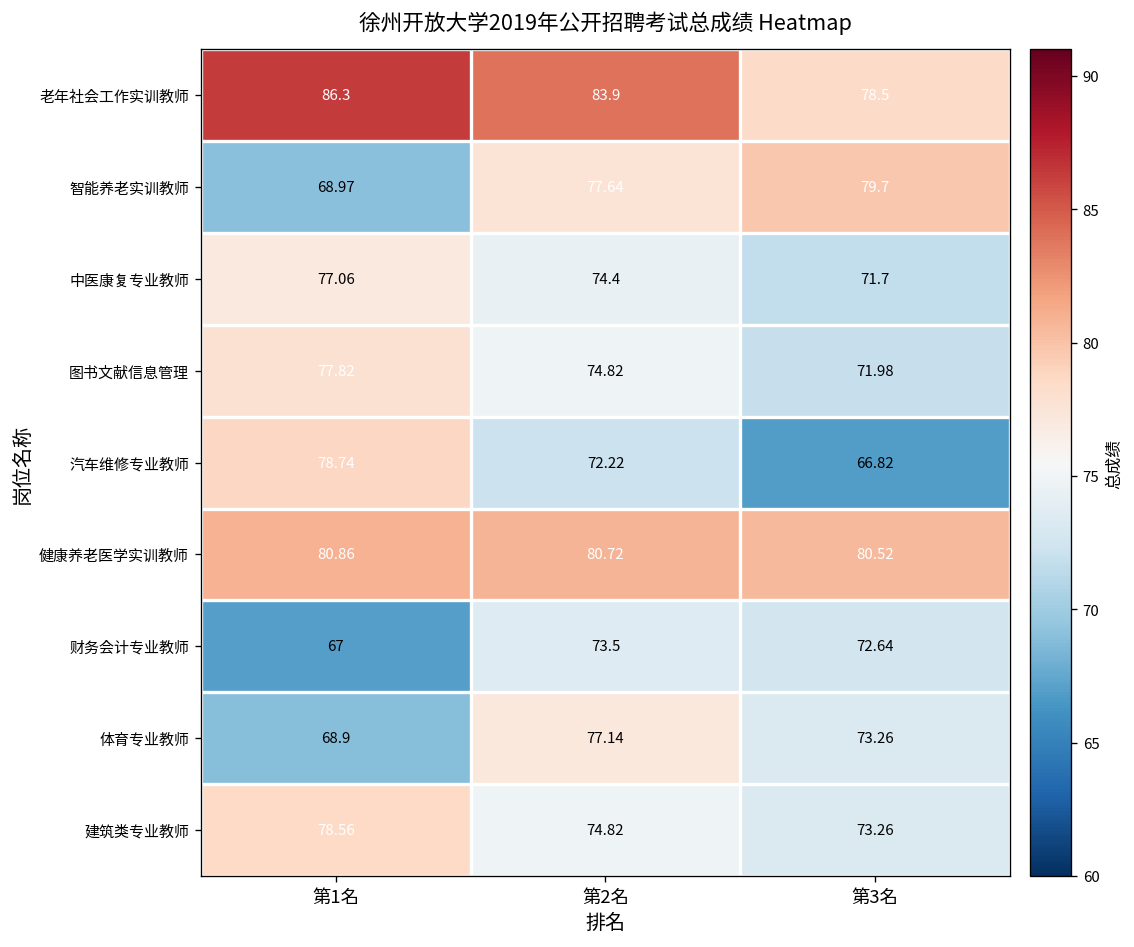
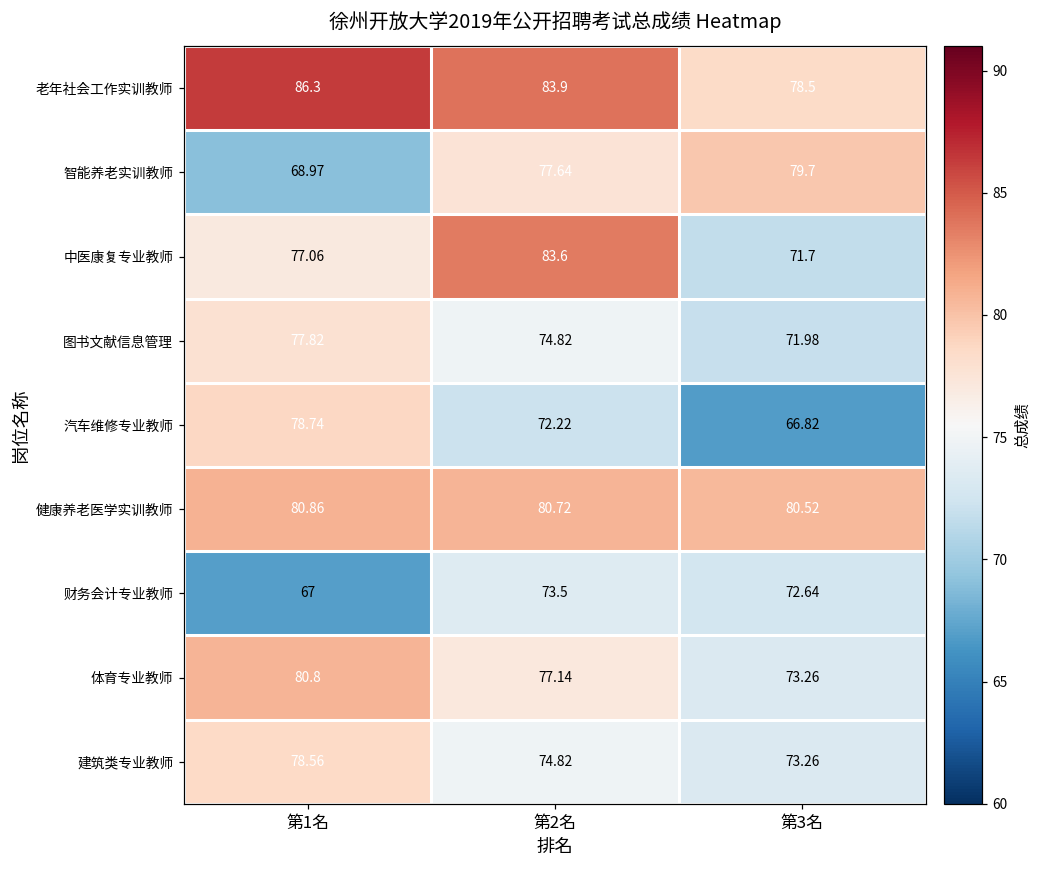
中医康复专业教师, 第2名: 74.4 -> 83.6
体育专业教师, 第1名: 68.9 -> 80.8
